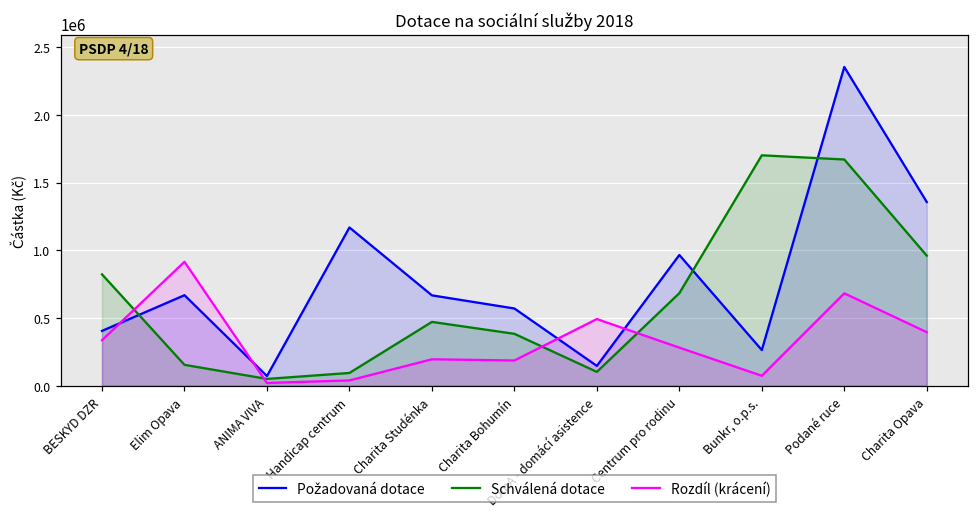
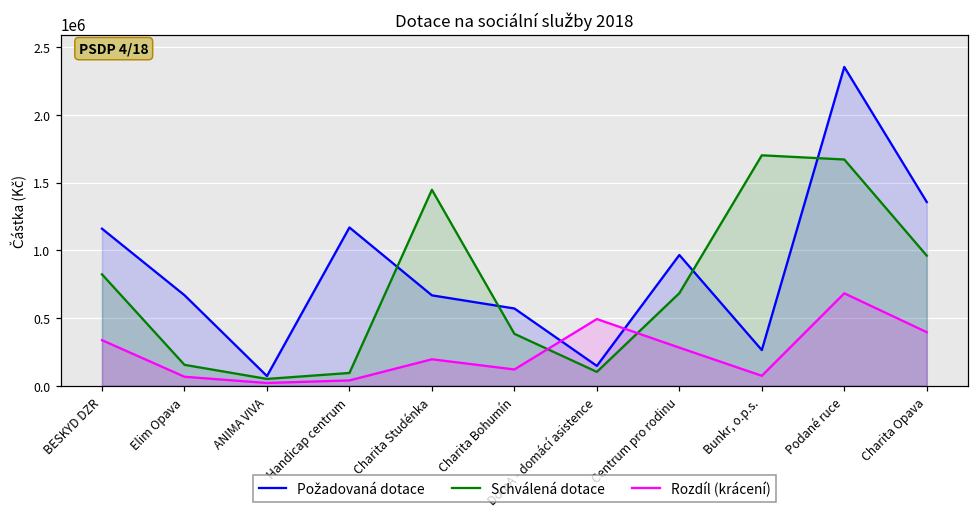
Požadovaná dotace, BESKYD DZR: 410000 -> 1160000
Rozdíl (krácení), Elim Opava: 920000 -> 70000
Schválená dotace, Charita Studénka: 470000 -> 1450000
Rozdíl (krácení), Charita Bohumín: 190000 -> 120000
